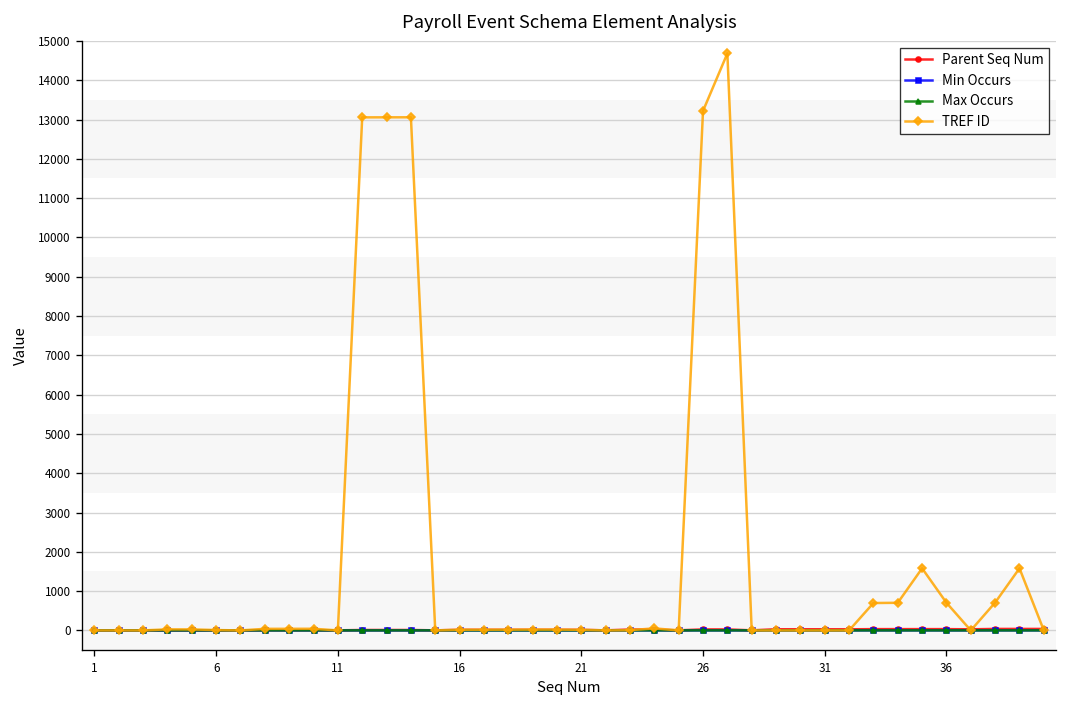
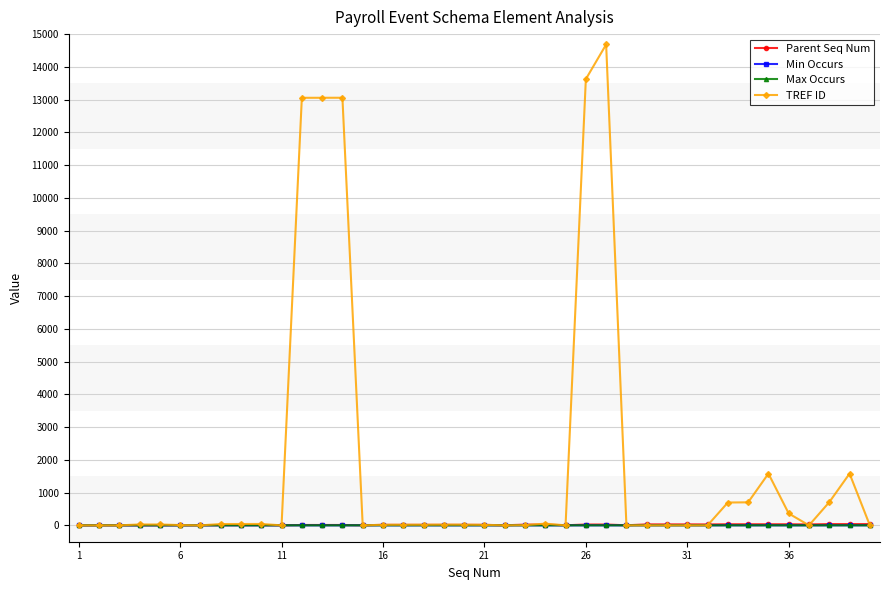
TREF ID, 26: 13200 -> 13600
TREF ID, 36: 700 -> 400
